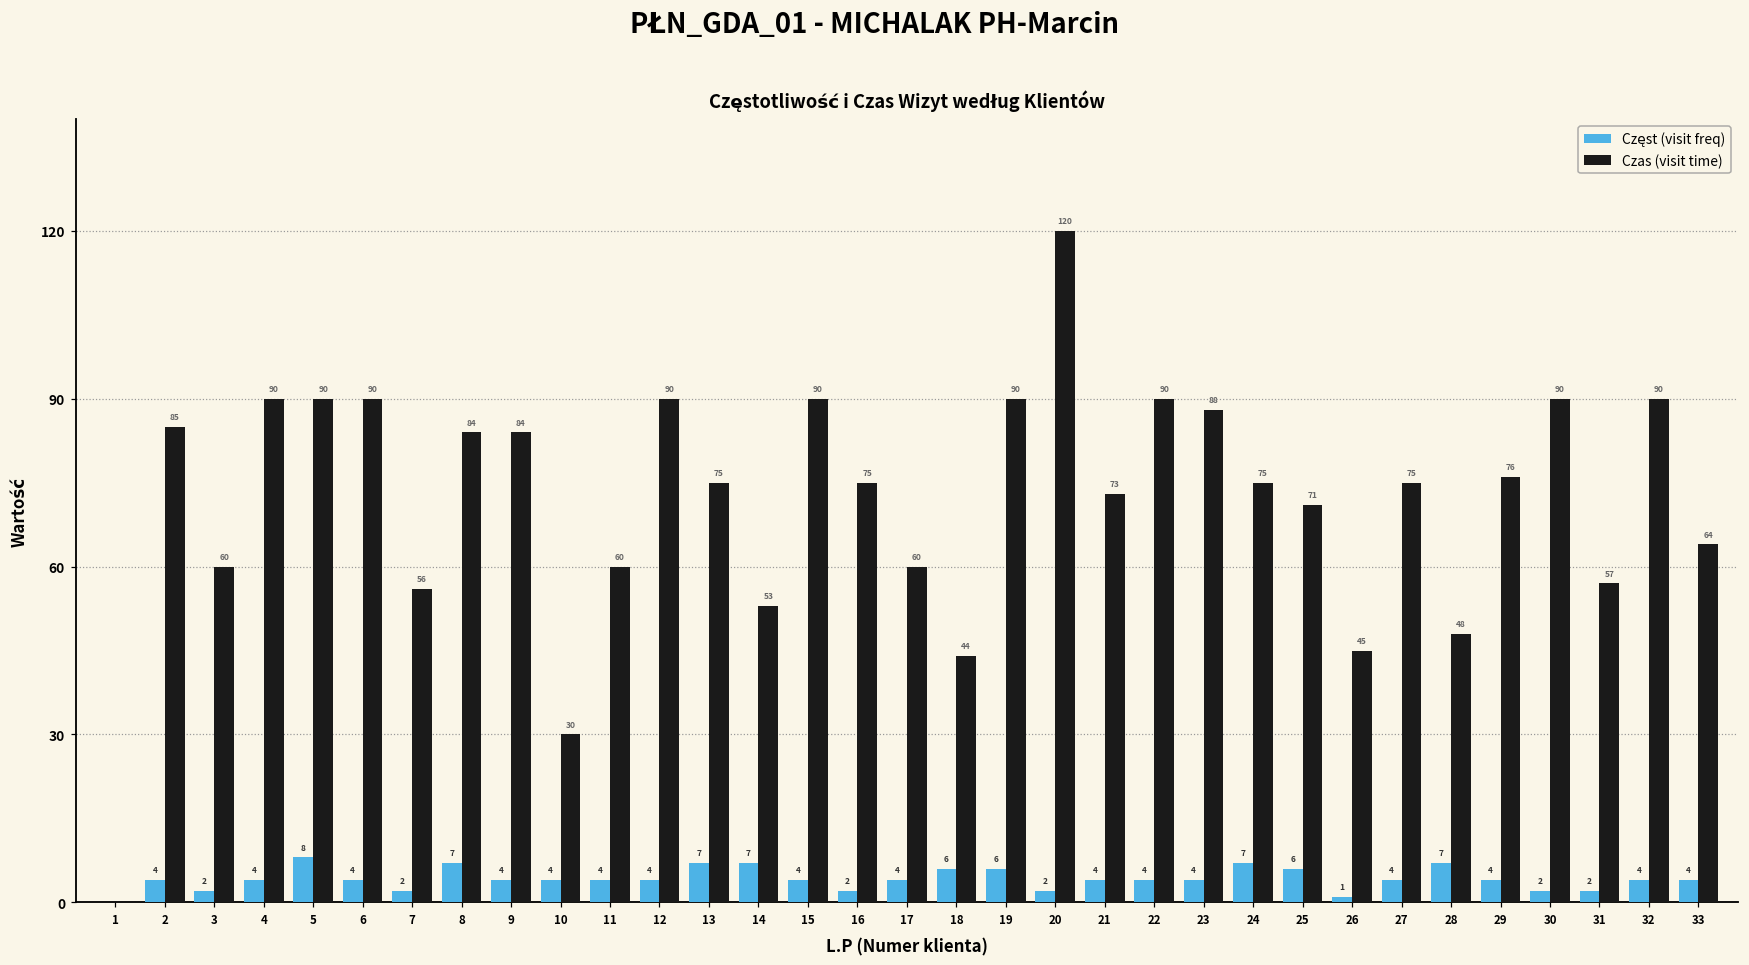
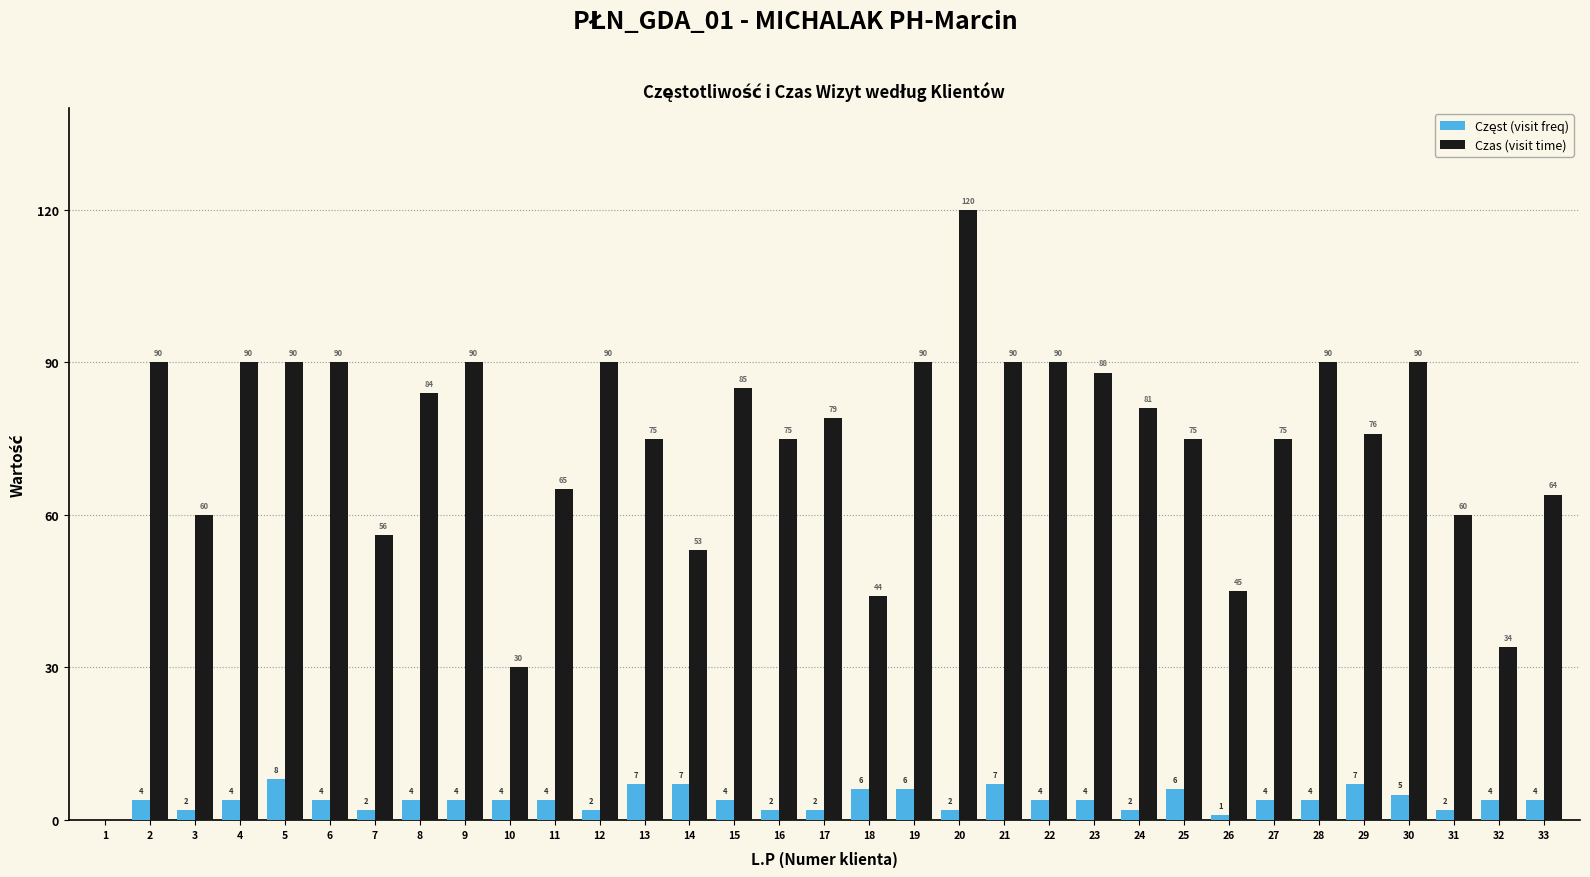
Czas (visit time), 2: 85 -> 90
Częst (visit freq), 8: 7 -> 4
Czas (visit time), 9: 84 -> 90
Czas (visit time), 11: 60 -> 65
Częst (visit freq), 12: 4 -> 2
Czas (visit time), 15: 90 -> 85
Częst (visit freq), 17: 4 -> 2
Czas (visit time), 17: 60 -> 79
Częst (visit freq), 21: 4 -> 7
Czas (visit time), 21: 73 -> 90
Częst (visit freq), 24: 7 -> 2
Czas (visit time), 24: 75 -> 81
Czas (visit time), 25: 71 -> 75
Częst (visit freq), 28: 7 -> 4
Czas (visit time), 28: 48 -> 90
Częst (visit freq), 29: 4 -> 7
Częst (visit freq), 30: 2 -> 5
Czas (visit time), 31: 57 -> 60
Czas (visit time), 32: 90 -> 34
